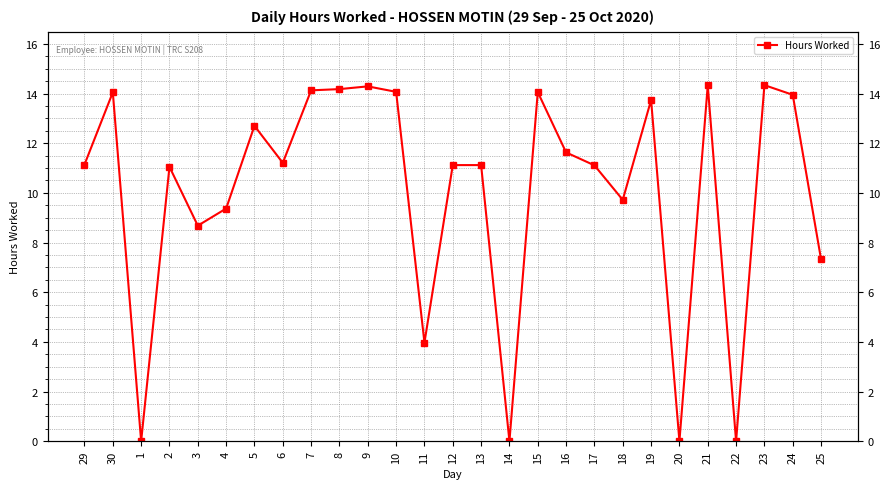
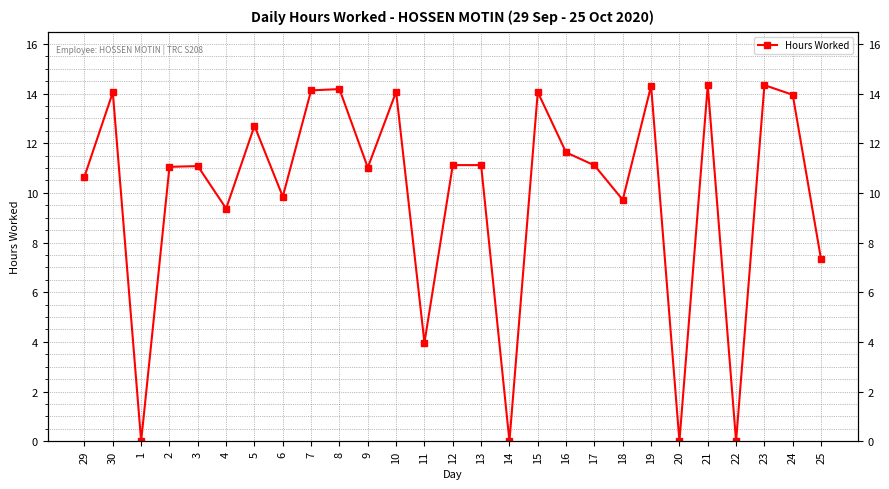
29: 11.1 -> 10.7
3: 8.7 -> 11.1
6: 11.2 -> 9.9
9: 14.3 -> 11.0
19: 13.7 -> 14.3
